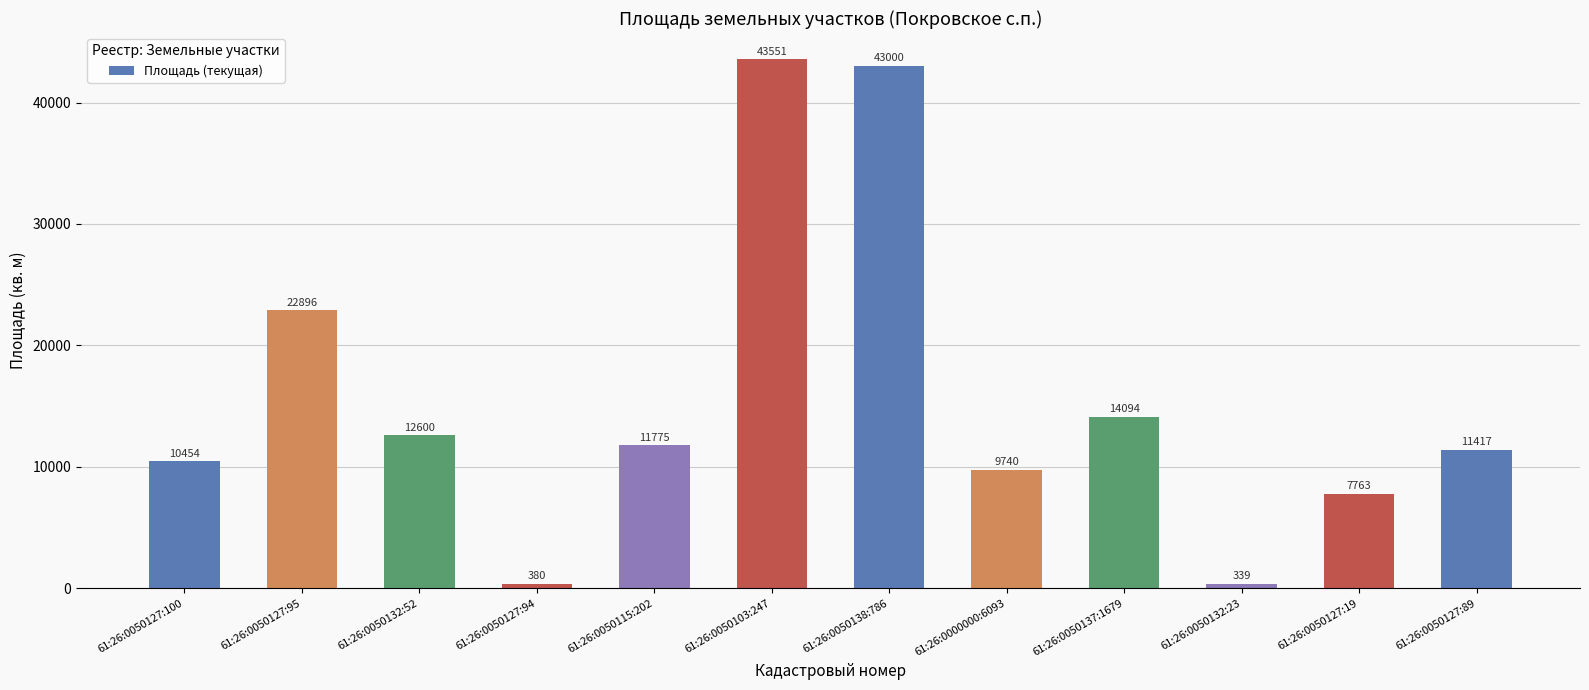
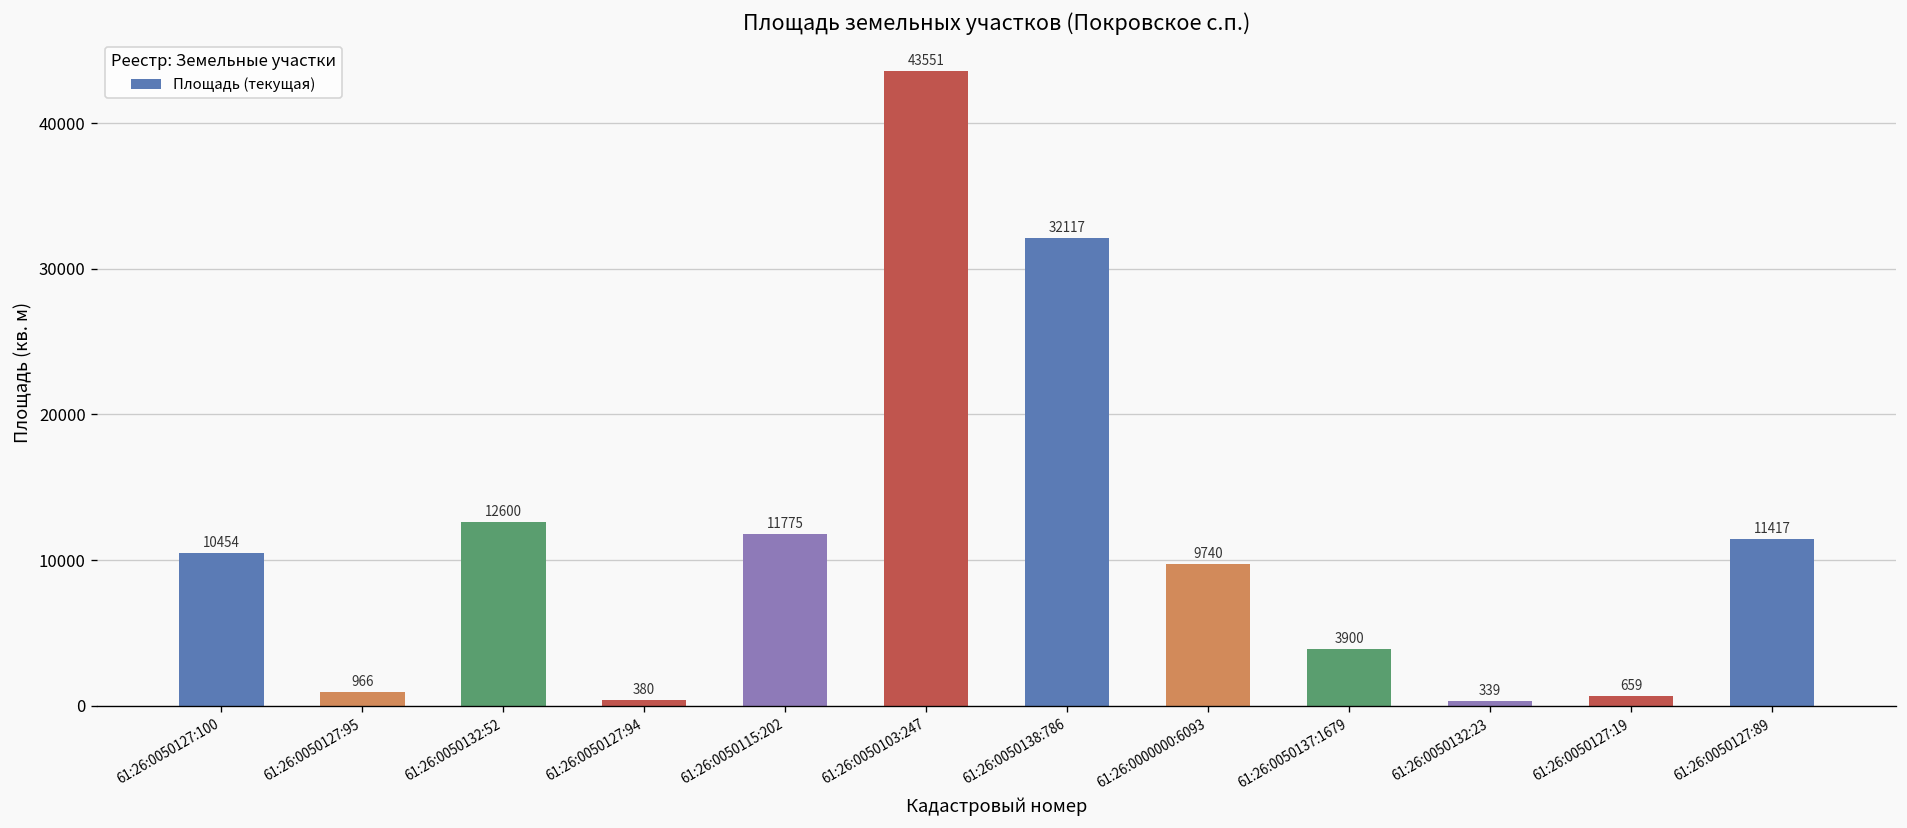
61:26:0050127:95: 22896 -> 966
61:26:0050138:786: 43000 -> 32117
61:26:0050137:1679: 14094 -> 3900
61:26:0050127:19: 7763 -> 659
